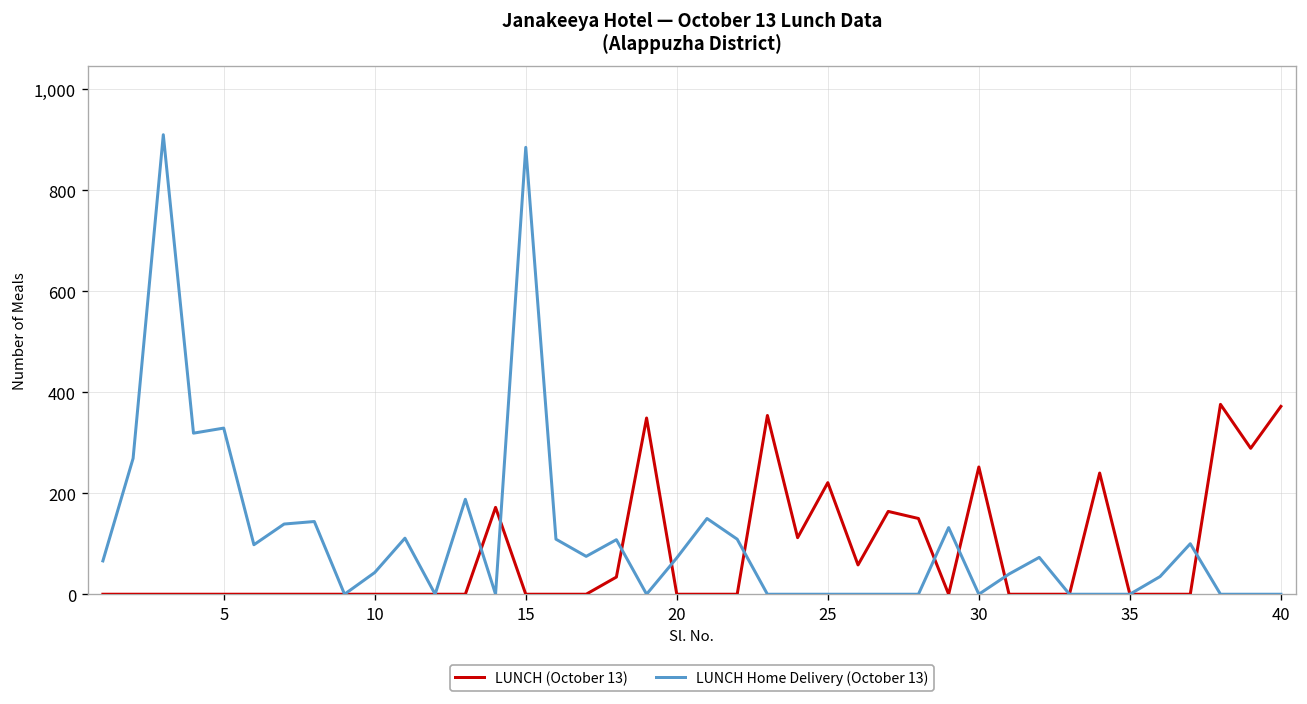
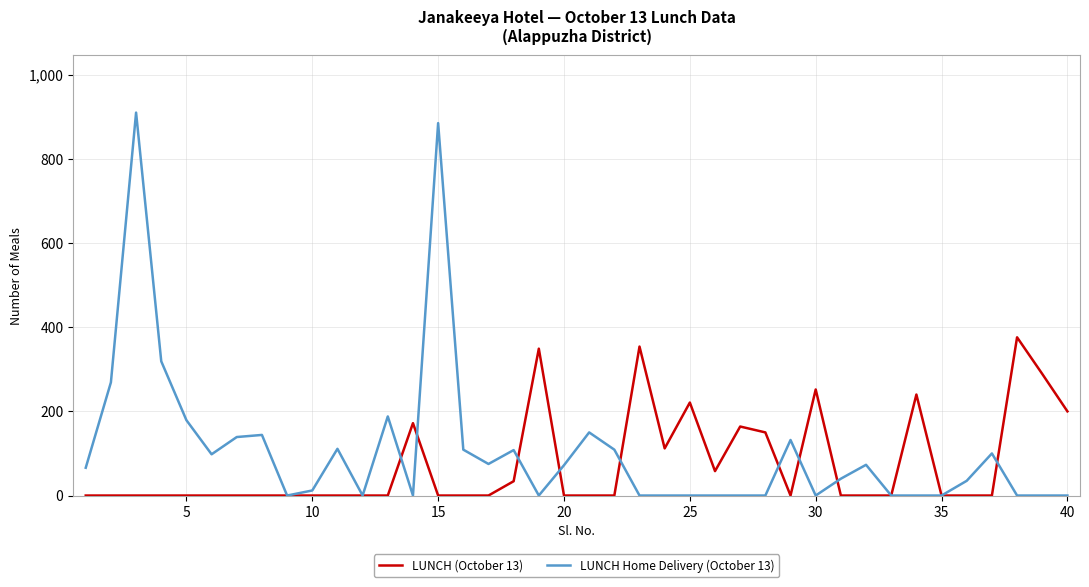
LUNCH Home Delivery (October 13), 5: 330 -> 180
LUNCH Home Delivery (October 13), 10: 40 -> 10
LUNCH (October 13), 40: 370 -> 200
